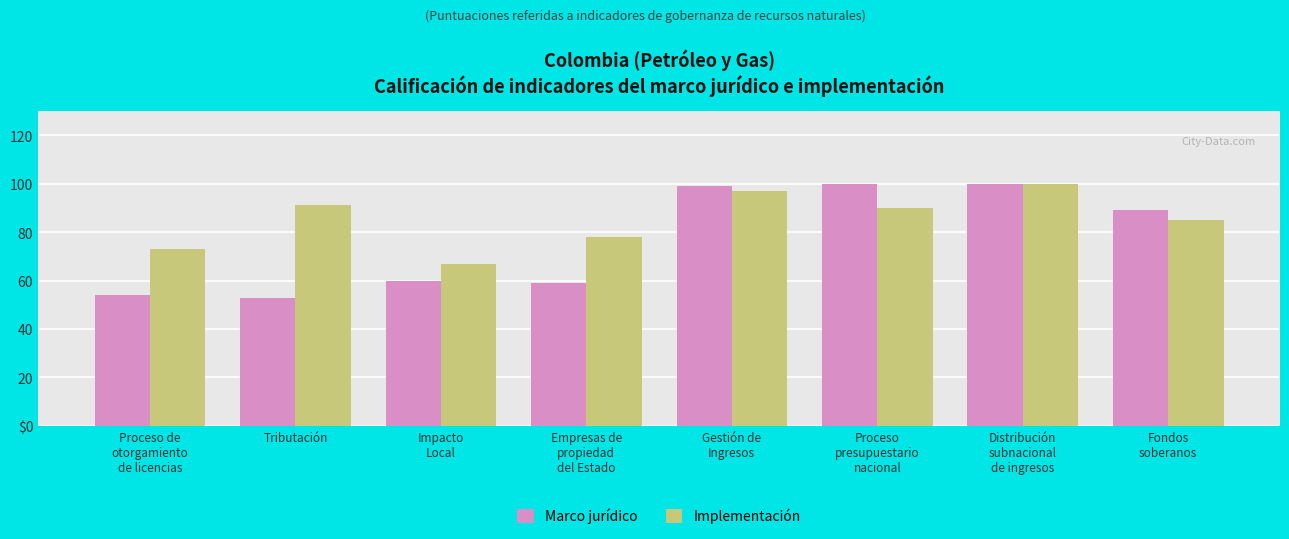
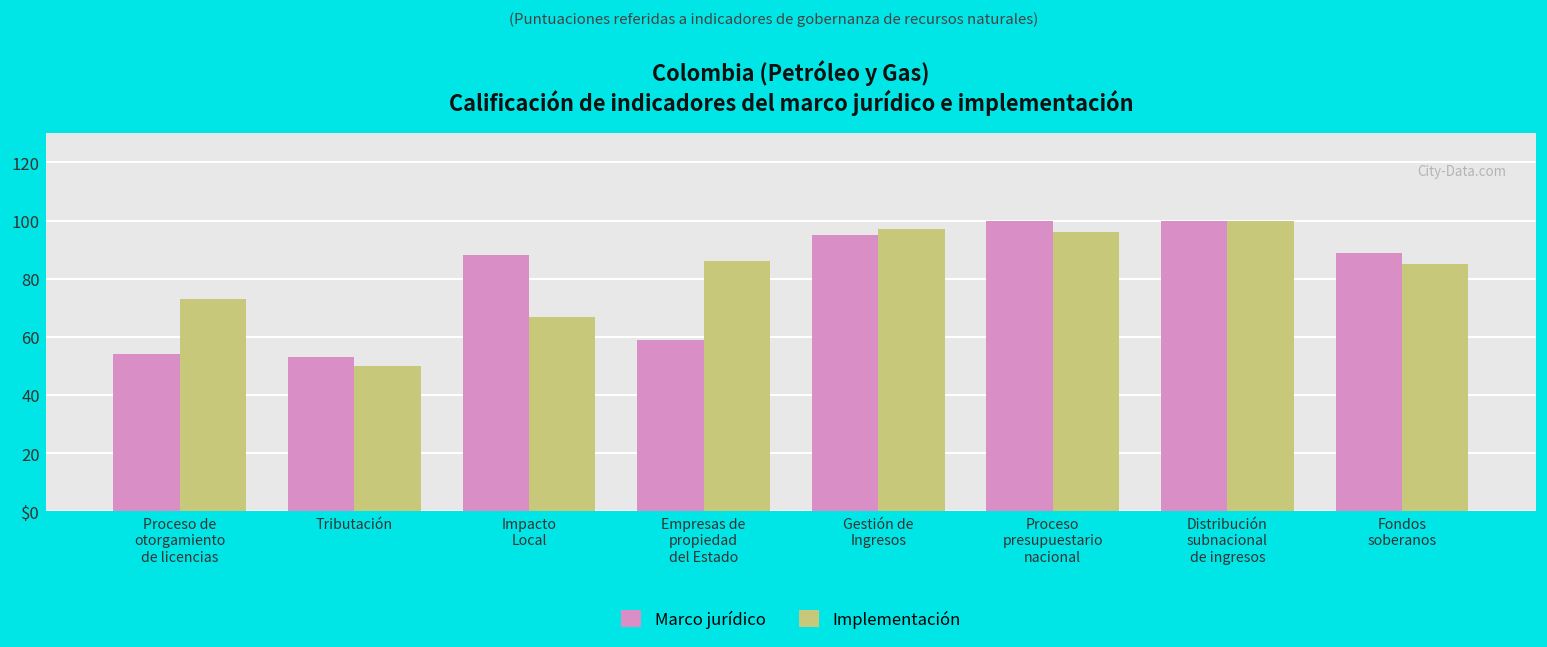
Implementación, Tributación: 91 -> 50
Marco jurídico, Impacto Local: 60 -> 88
Implementación, Empresas de propiedad del Estado: 78 -> 86
Marco jurídico, Gestión de Ingresos: 99 -> 95
Implementación, Proceso presupuestario nacional: 90 -> 96
